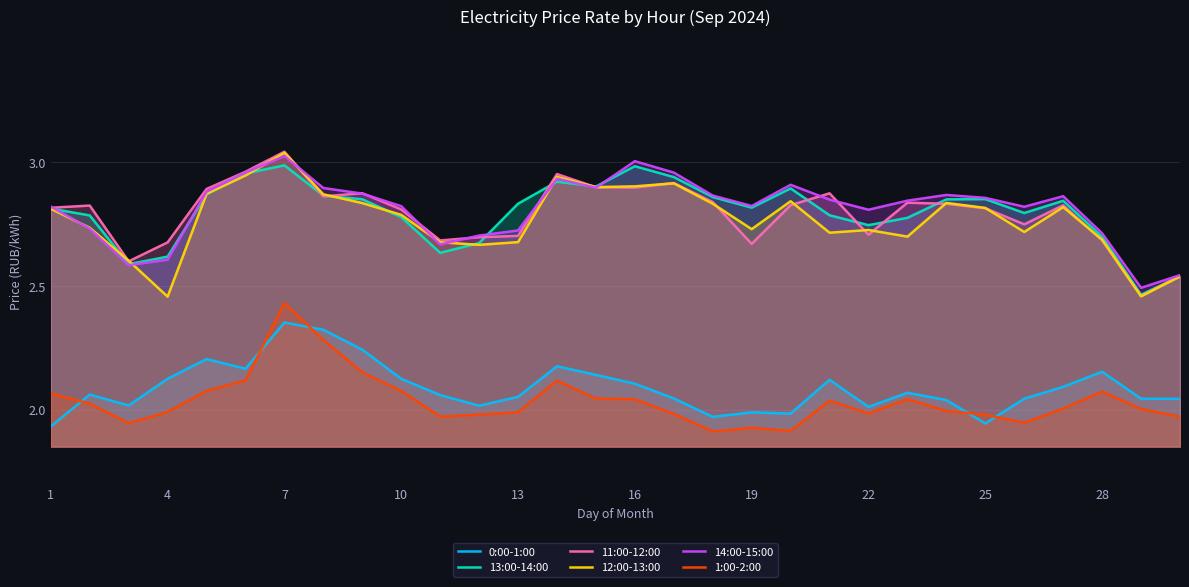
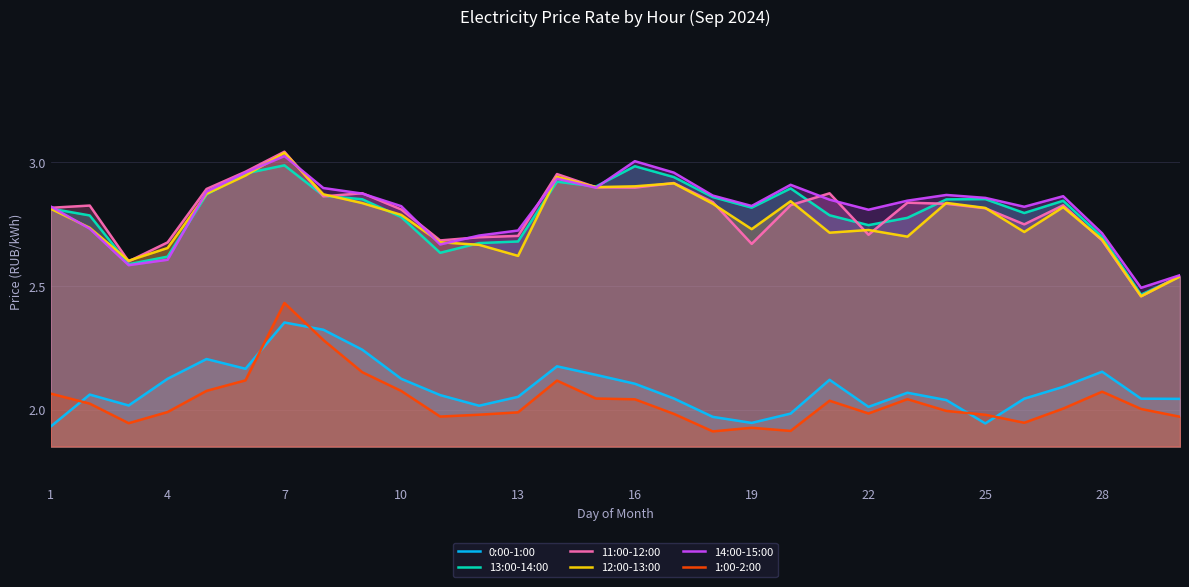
12:00-13:00, 4: 2.46 -> 2.65
13:00-14:00, 13: 2.83 -> 2.68
12:00-13:00, 13: 2.68 -> 2.62
0:00-1:00, 19: 1.99 -> 1.95
